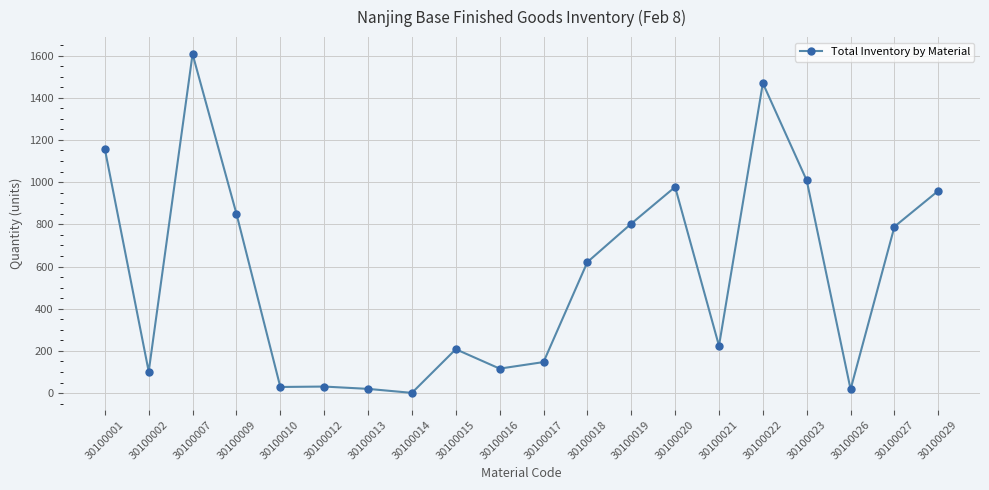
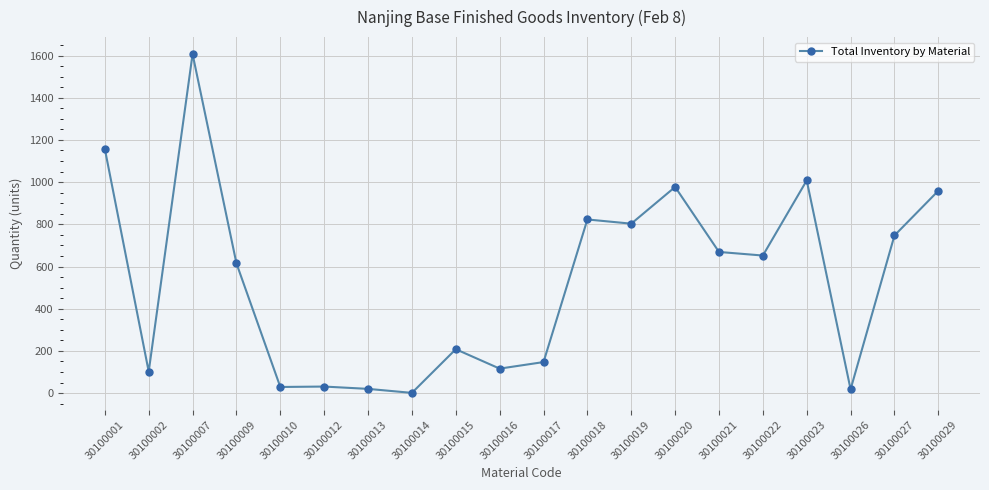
30100009: 850 -> 620
30100018: 620 -> 820
30100021: 220 -> 670
30100022: 1470 -> 650
30100027: 790 -> 750
